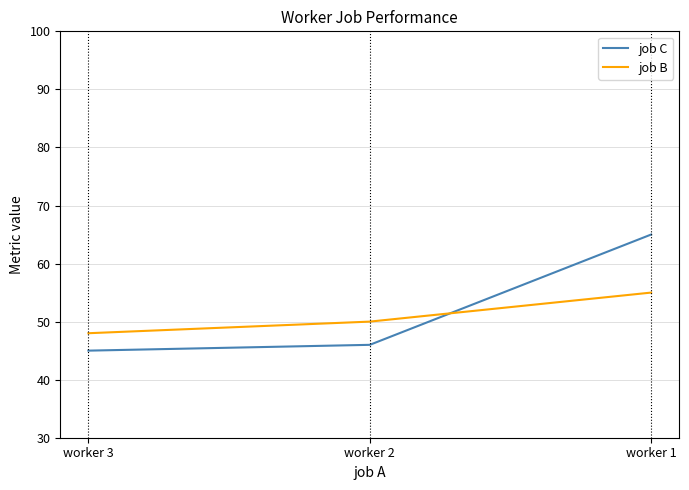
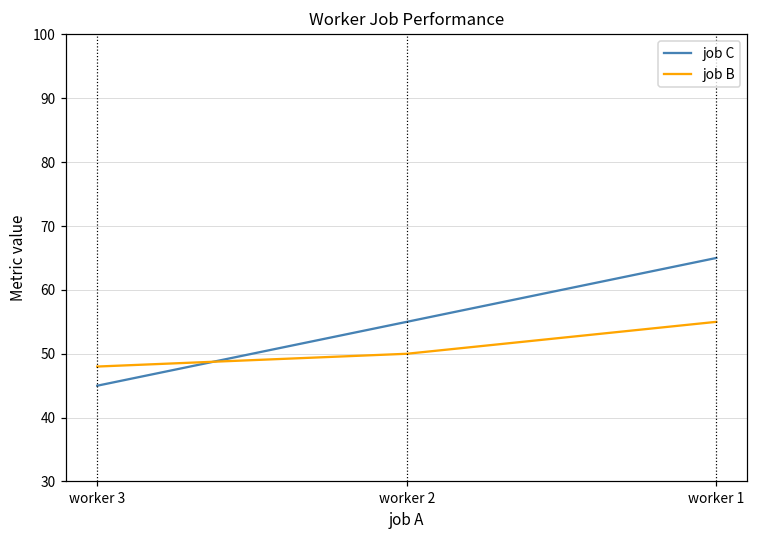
job C, worker 2: 46 -> 55
